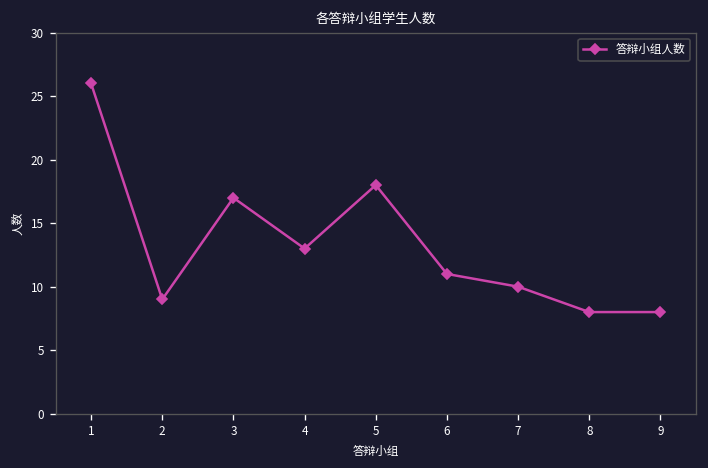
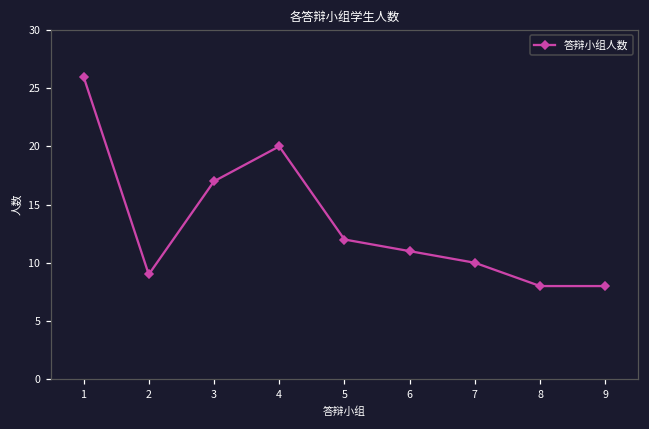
4: 13 -> 20
5: 18 -> 12
